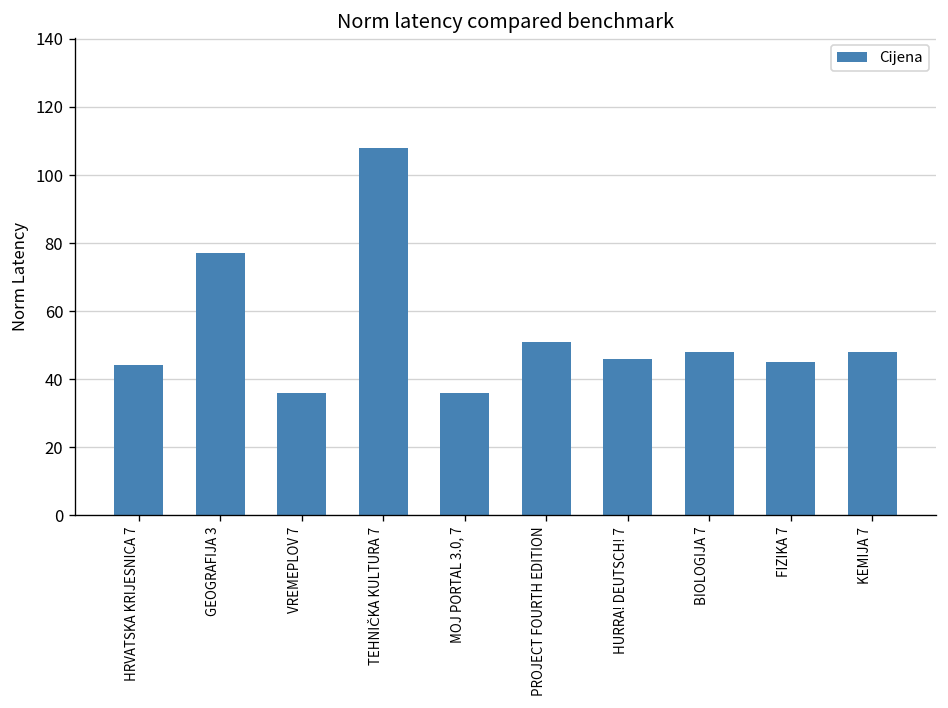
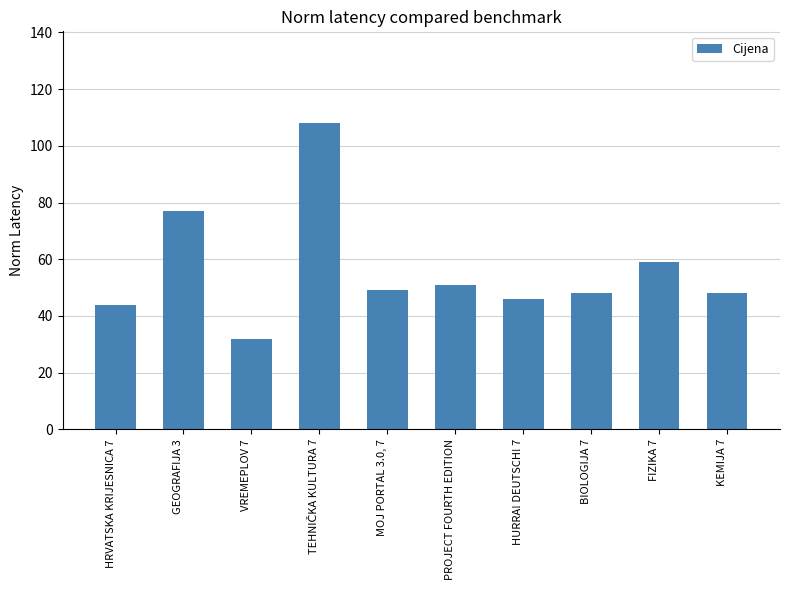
VREMEPLOV 7: 36 -> 32
MOJ PORTAL 3.0, 7: 36 -> 49
FIZIKA 7: 45 -> 59
